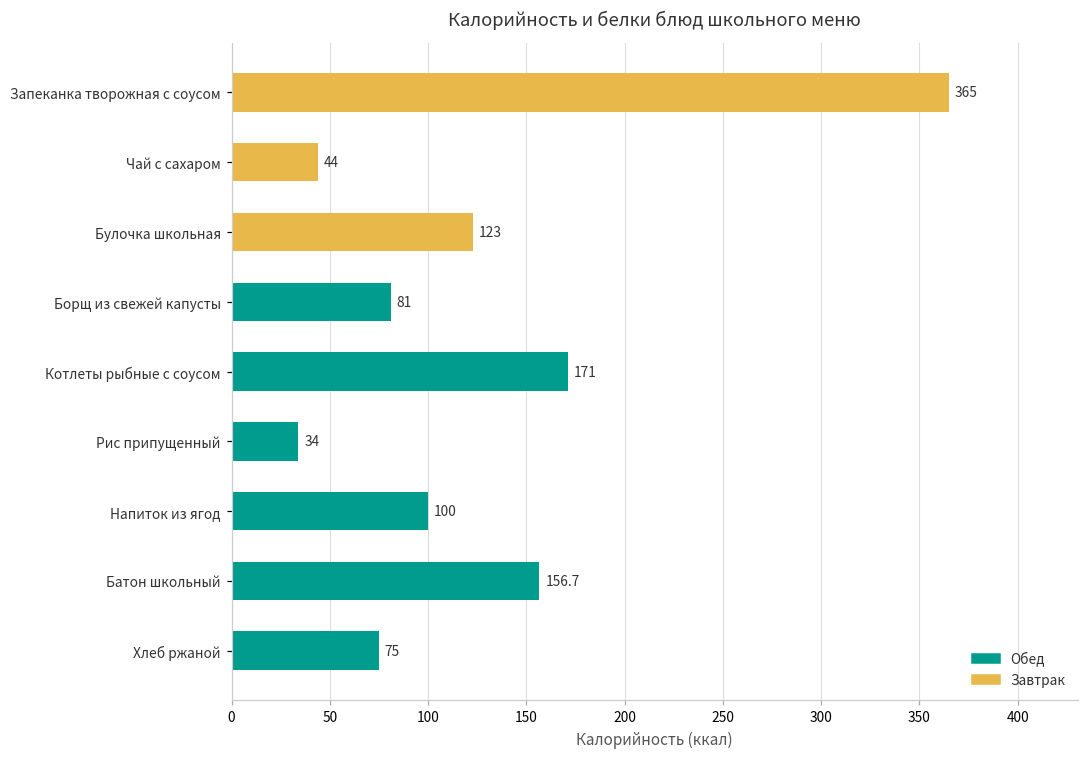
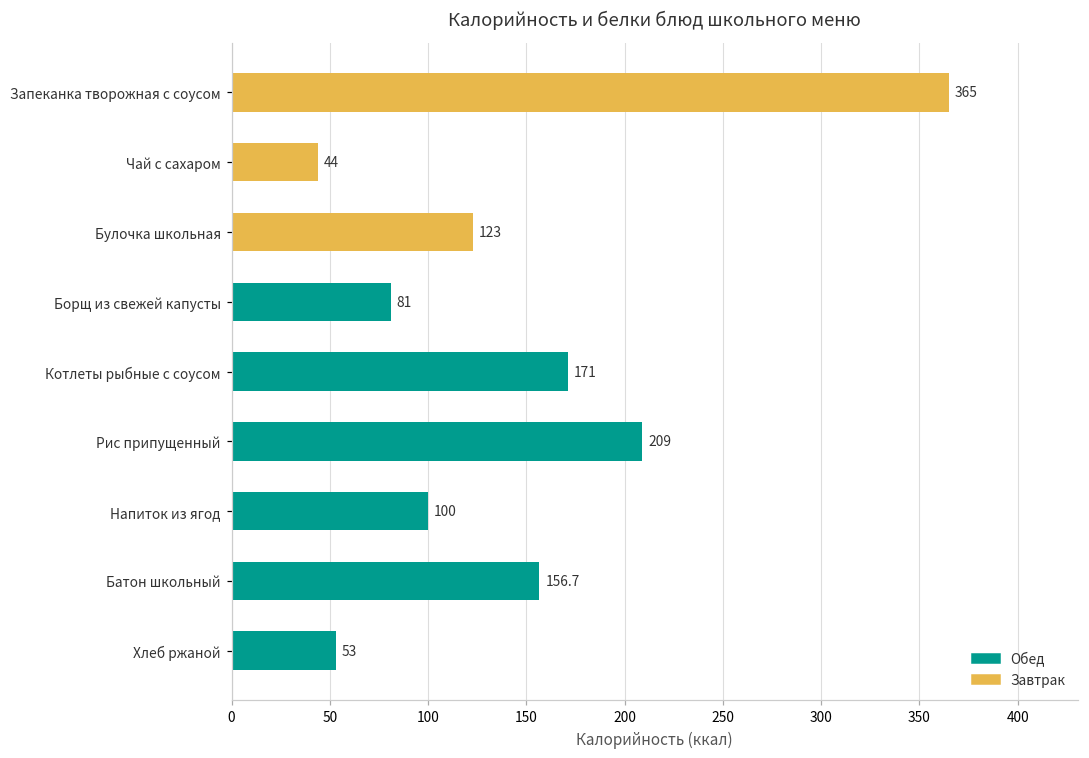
Рис припущенный: 34 -> 209
Хлеб ржаной: 75 -> 53
